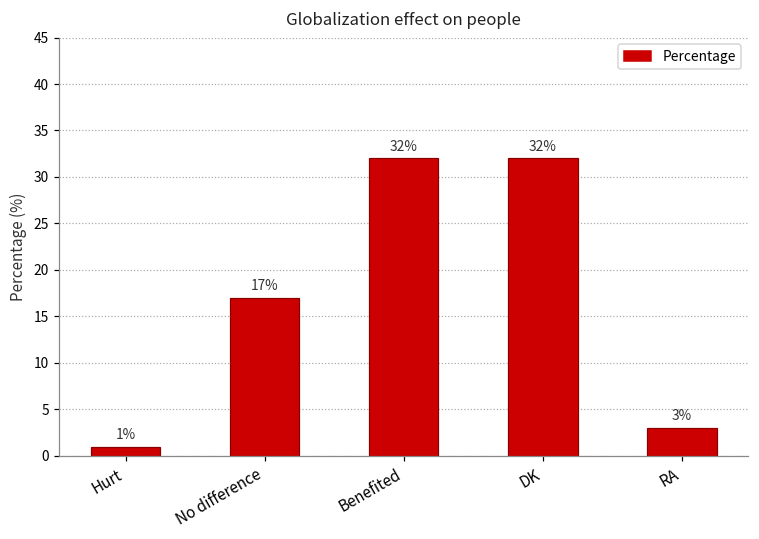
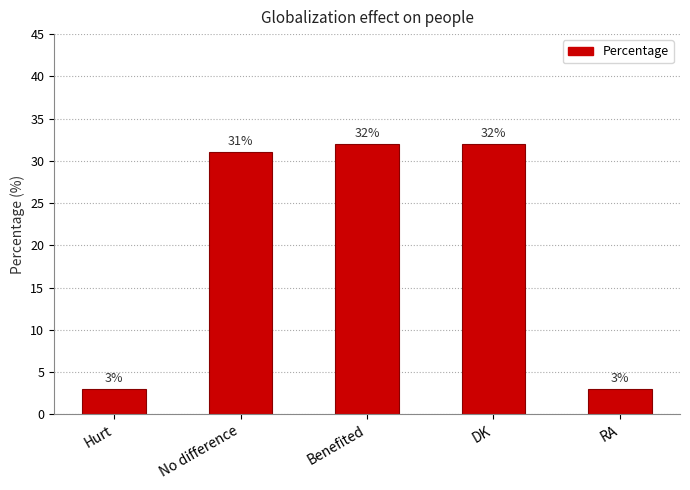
Hurt: 1% -> 3%
No difference: 17% -> 31%
